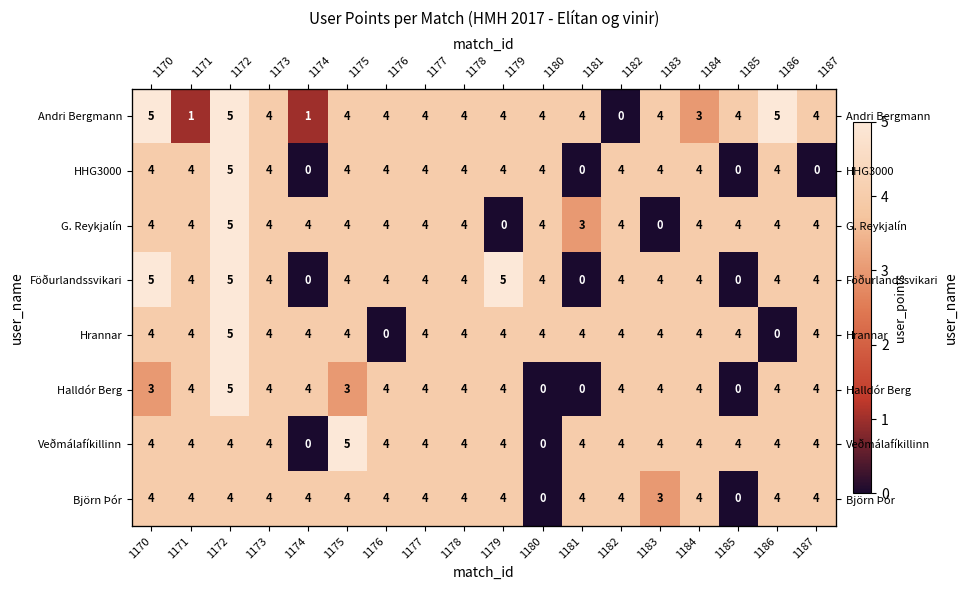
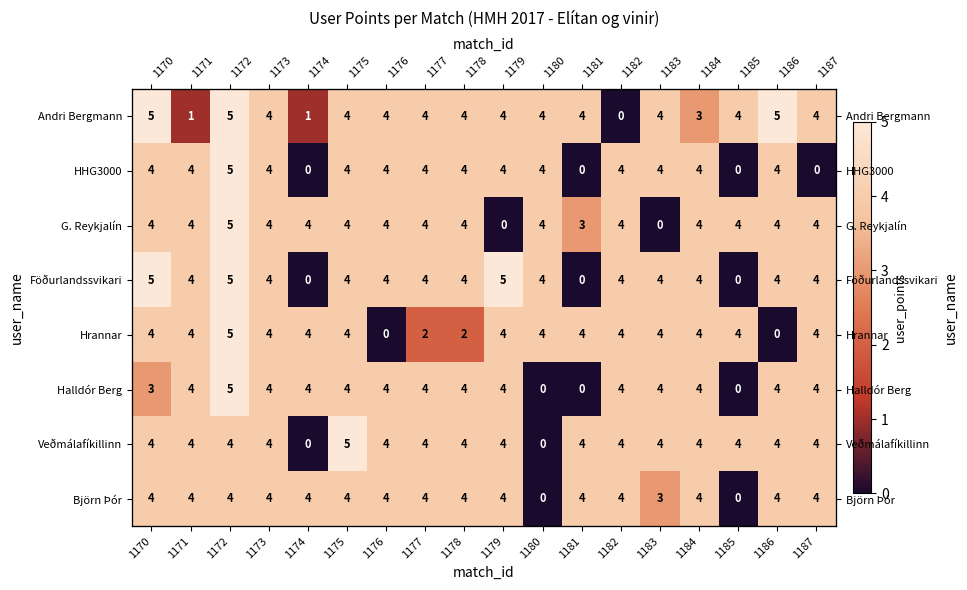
Hrannar, 1177: 4 -> 2
Hrannar, 1178: 4 -> 2
Halldór Berg, 1175: 3 -> 4
